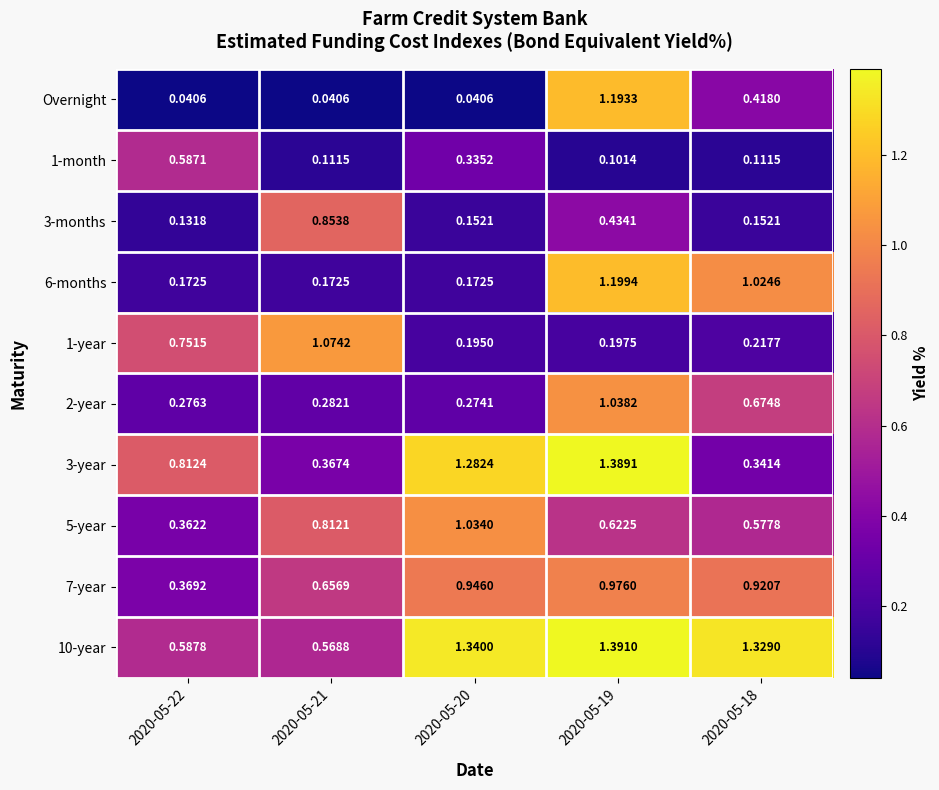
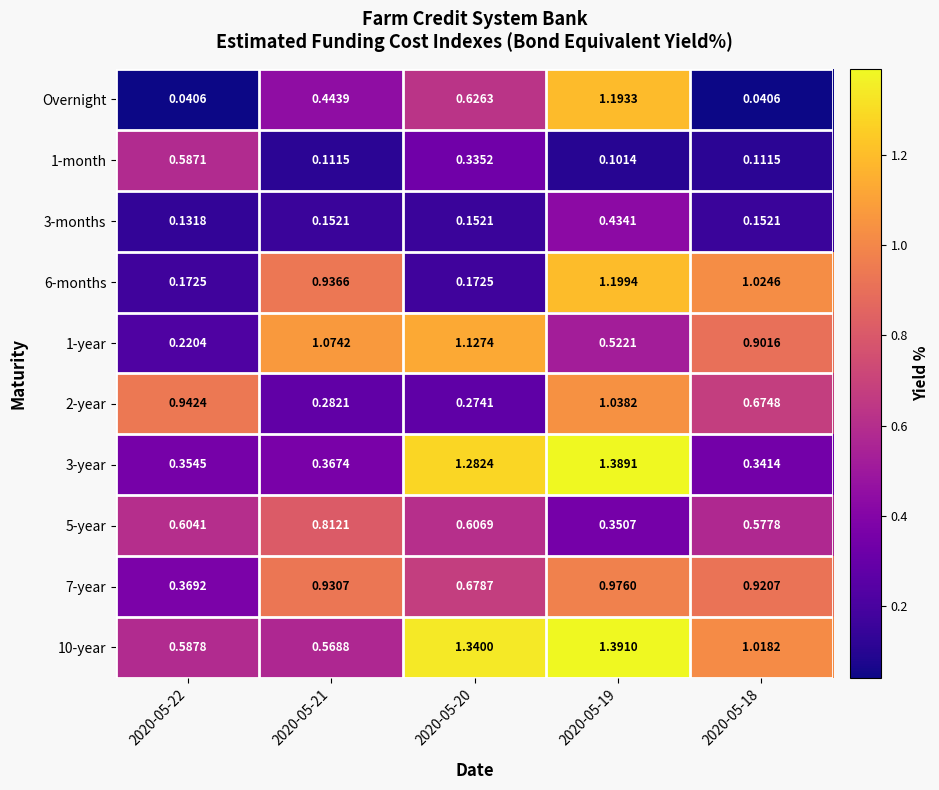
Overnight, 2020-05-21: 0.0406 -> 0.4439
Overnight, 2020-05-20: 0.0406 -> 0.6263
Overnight, 2020-05-18: 0.4180 -> 0.0406
3-months, 2020-05-21: 0.8538 -> 0.1521
6-months, 2020-05-21: 0.1725 -> 0.9366
1-year, 2020-05-22: 0.7515 -> 0.2204
1-year, 2020-05-20: 0.1950 -> 1.1274
1-year, 2020-05-19: 0.1975 -> 0.5221
1-year, 2020-05-18: 0.2177 -> 0.9016
2-year, 2020-05-22: 0.2763 -> 0.9424
3-year, 2020-05-22: 0.8124 -> 0.3545
5-year, 2020-05-22: 0.3622 -> 0.6041
5-year, 2020-05-20: 1.0340 -> 0.6069
5-year, 2020-05-19: 0.6225 -> 0.3507
7-year, 2020-05-21: 0.6569 -> 0.9307
7-year, 2020-05-20: 0.9460 -> 0.6787
10-year, 2020-05-18: 1.3290 -> 1.0182
